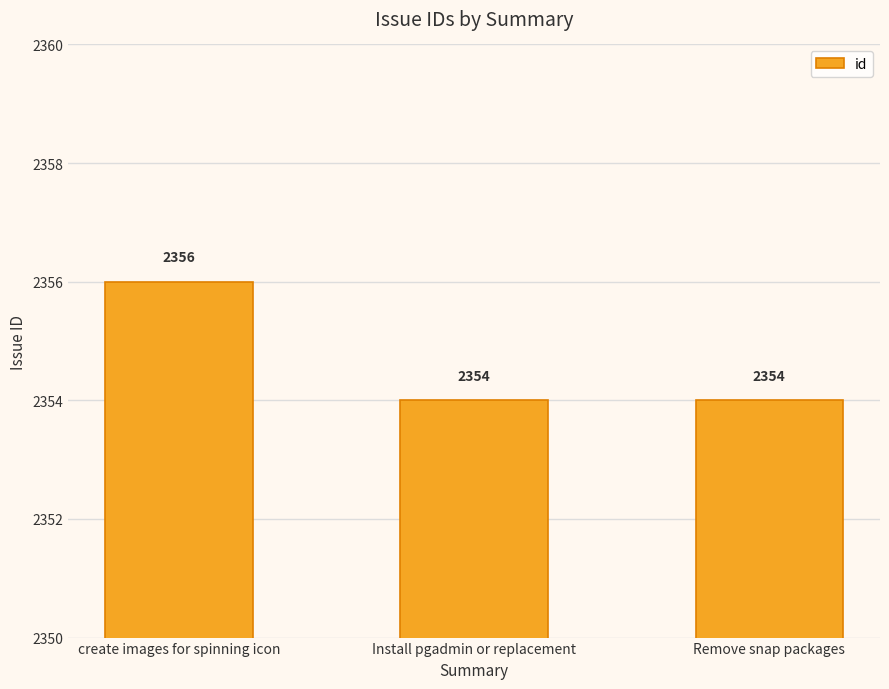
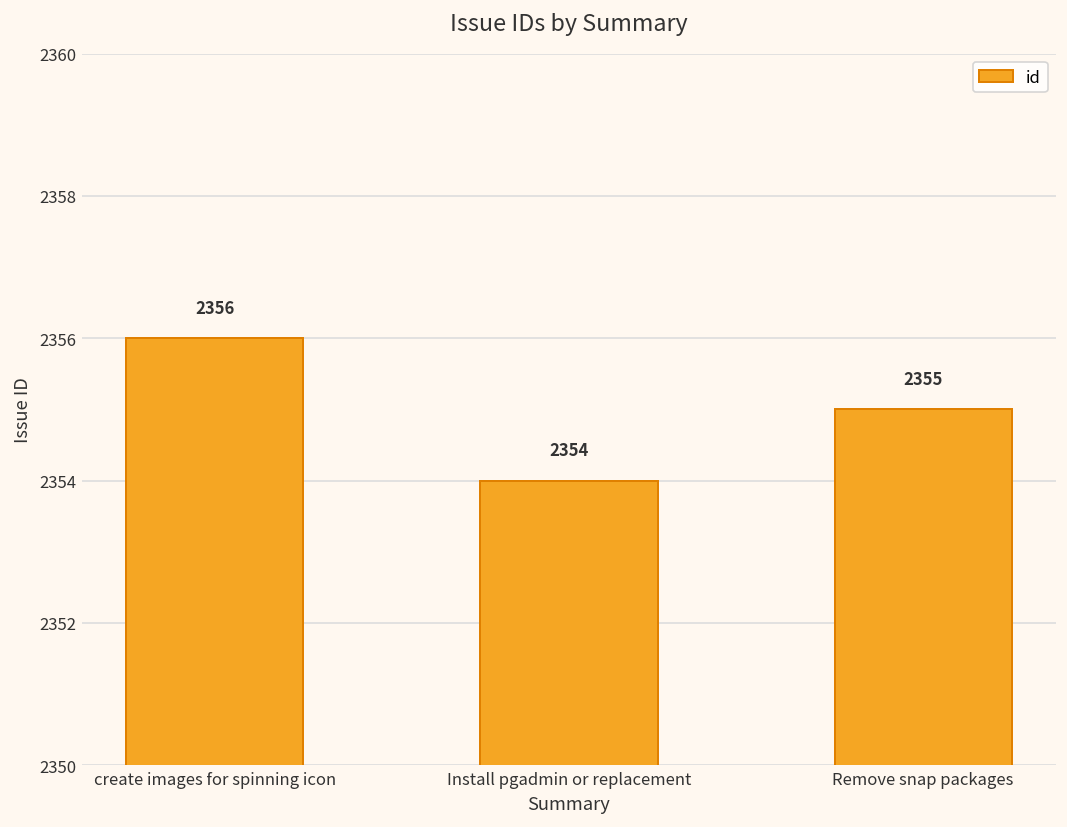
Remove snap packages: 2354 -> 2355
